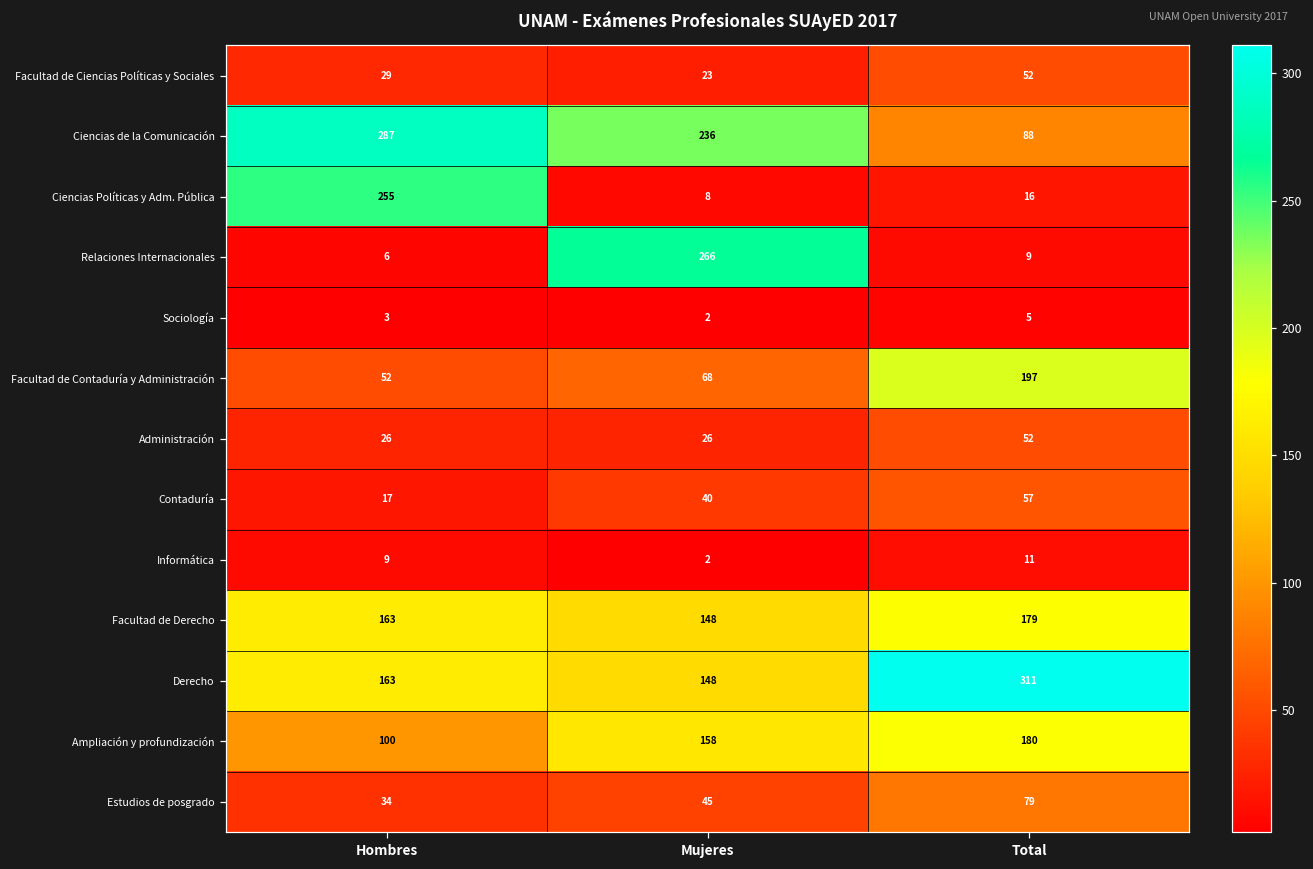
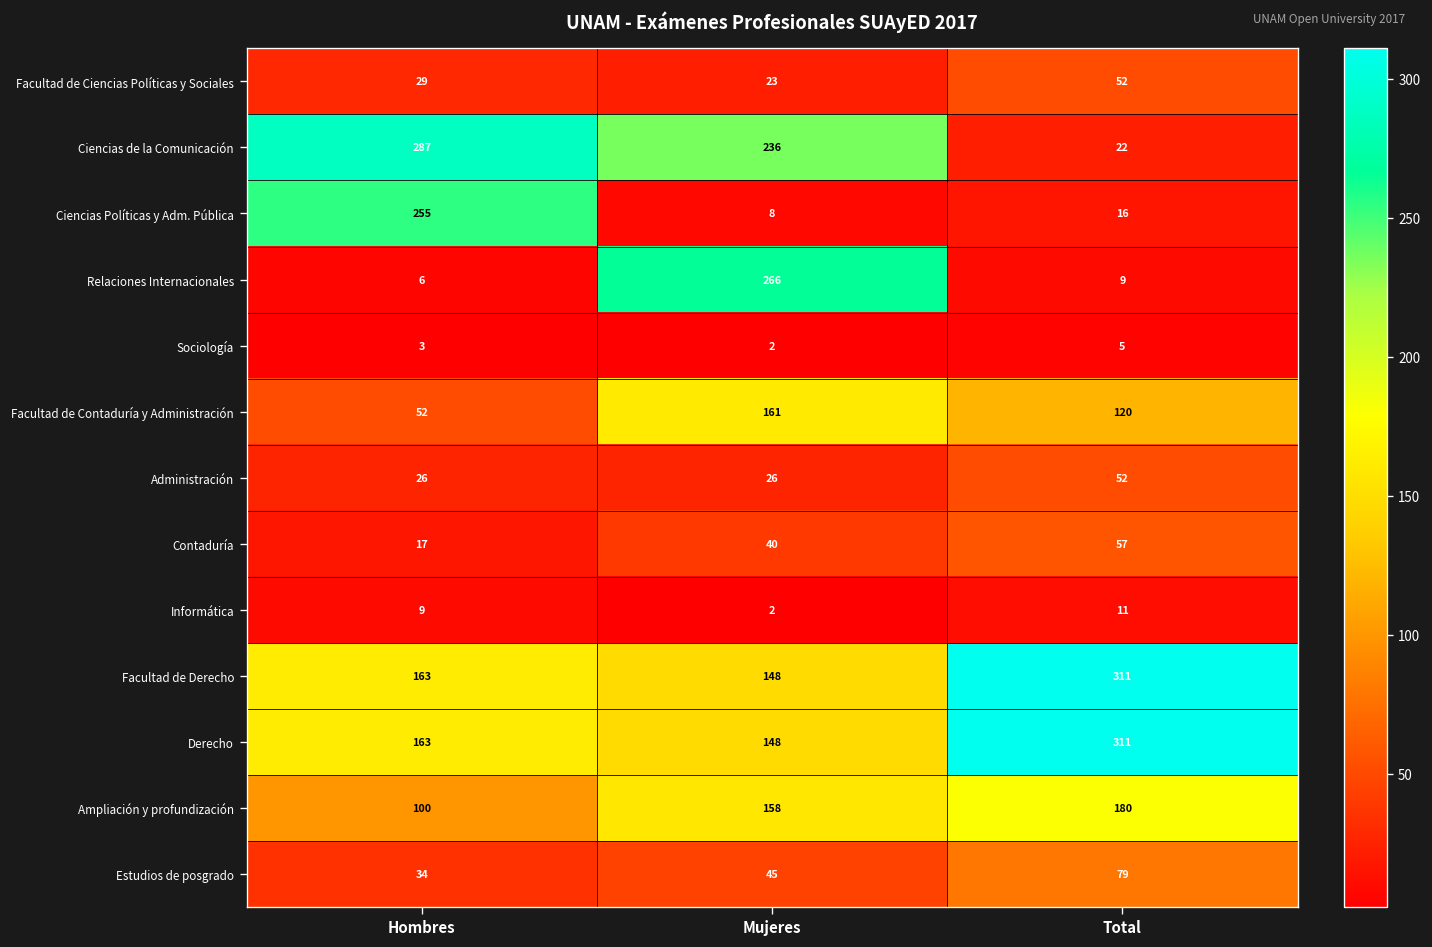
Ciencias de la Comunicación, Total: 88 -> 22
Facultad de Contaduría y Administración, Mujeres: 68 -> 161
Facultad de Contaduría y Administración, Total: 197 -> 120
Facultad de Derecho, Total: 179 -> 311
